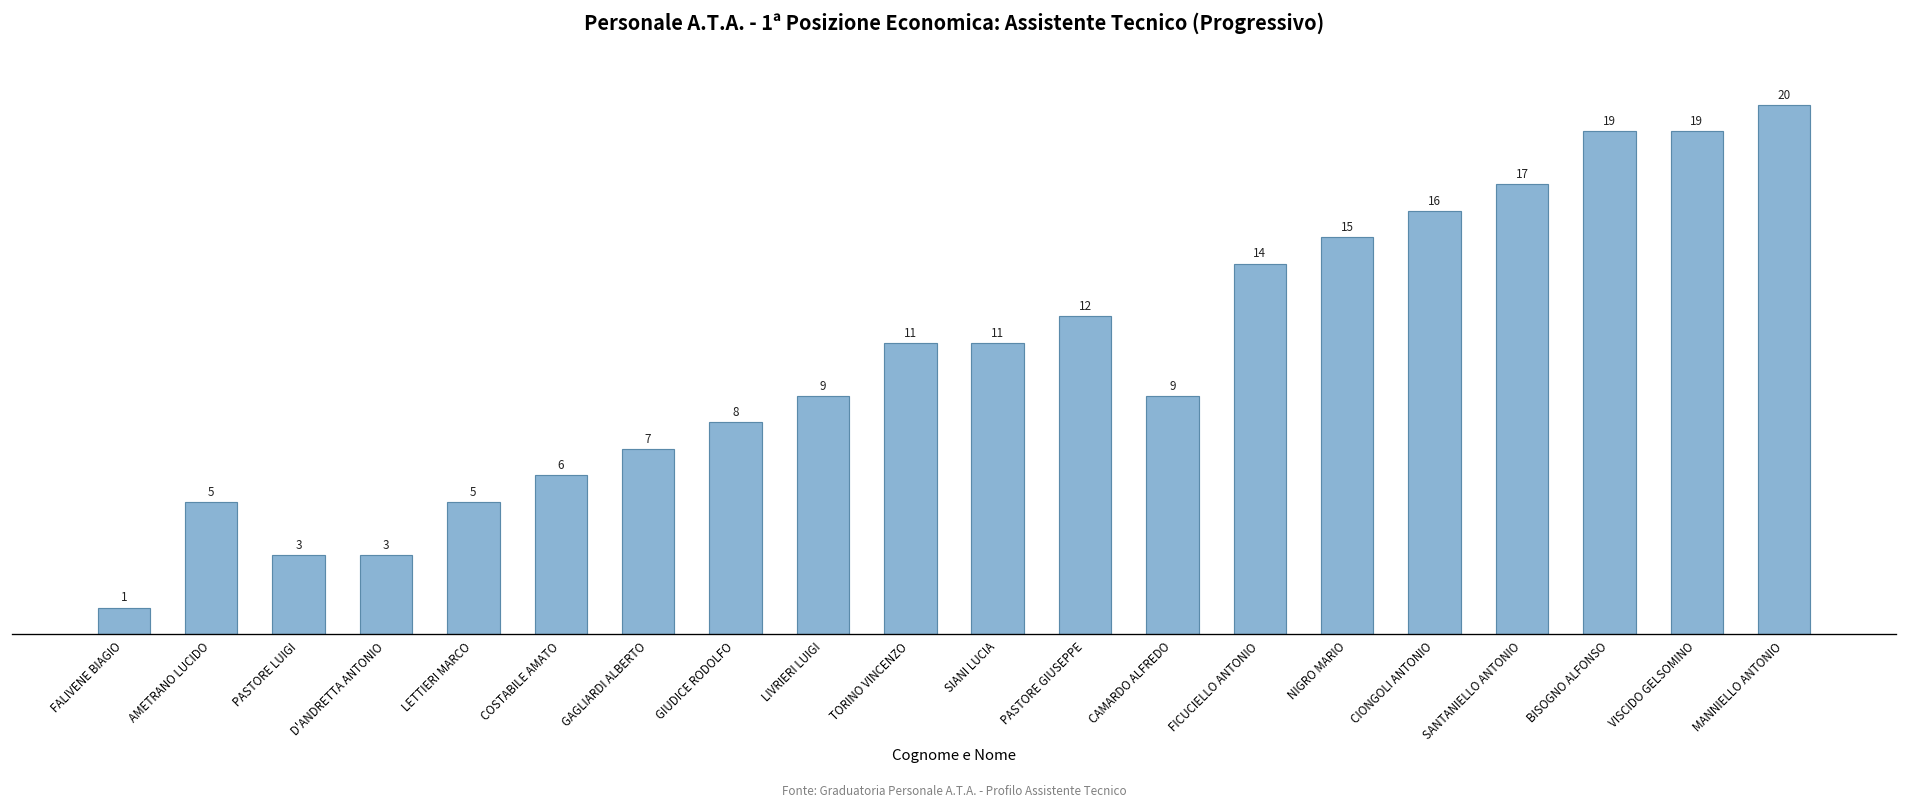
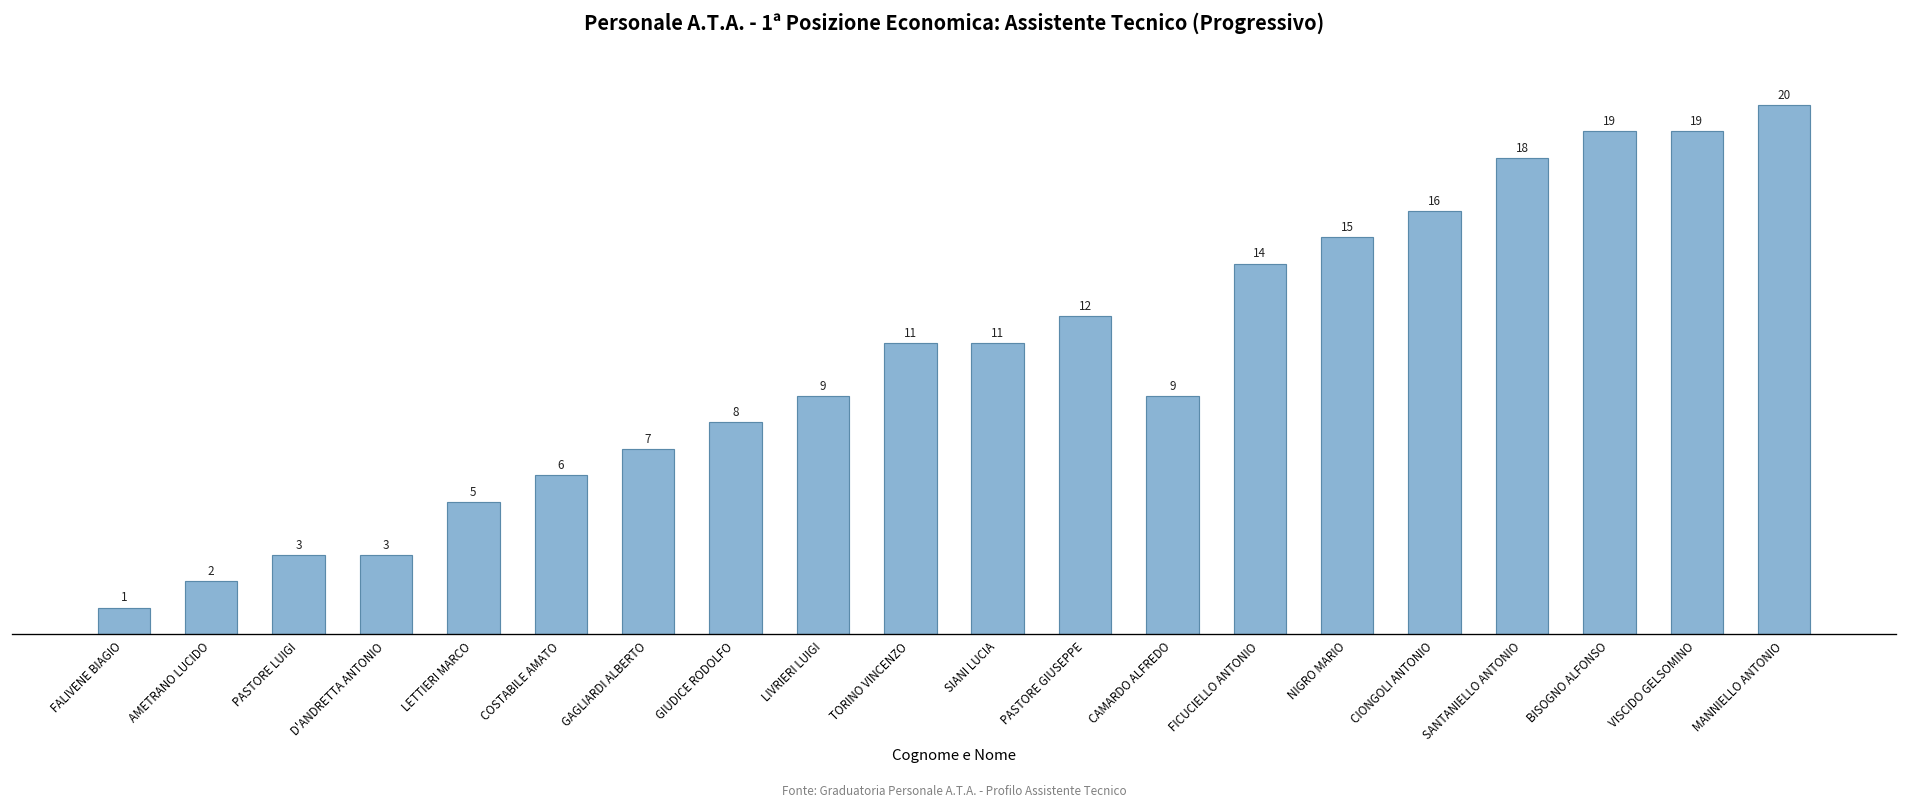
AMETRANO LUCIDO: 5 -> 2
SANTANIELLO ANTONIO: 17 -> 18
